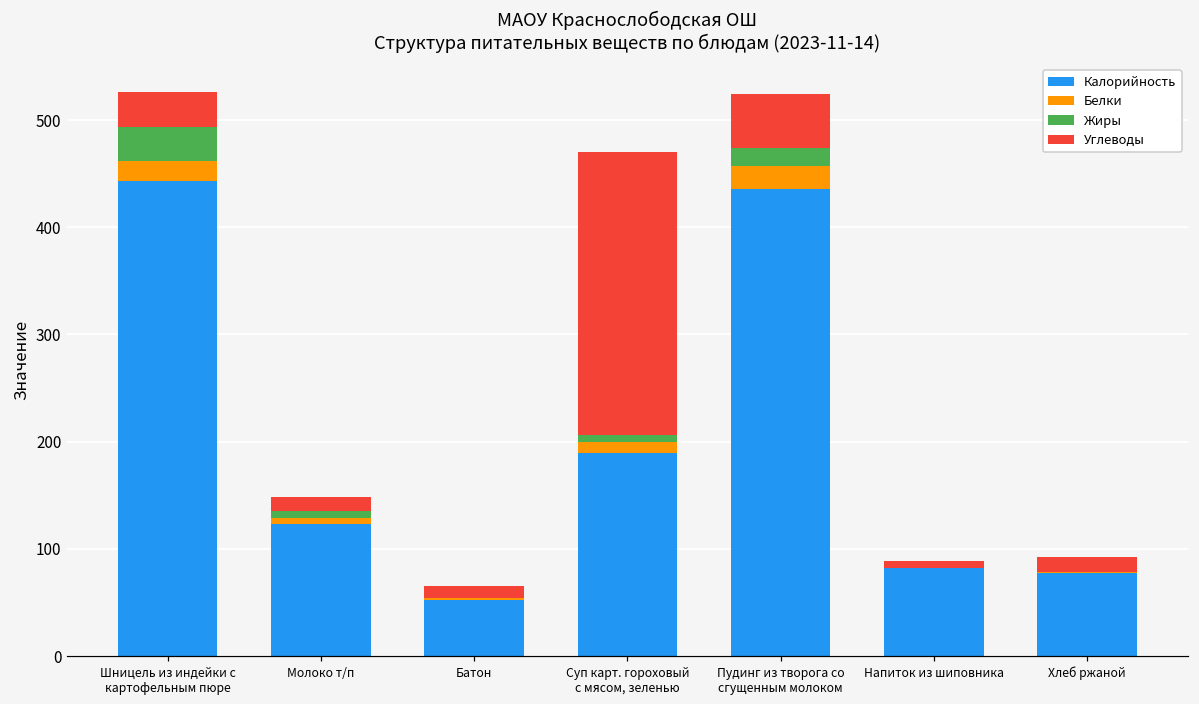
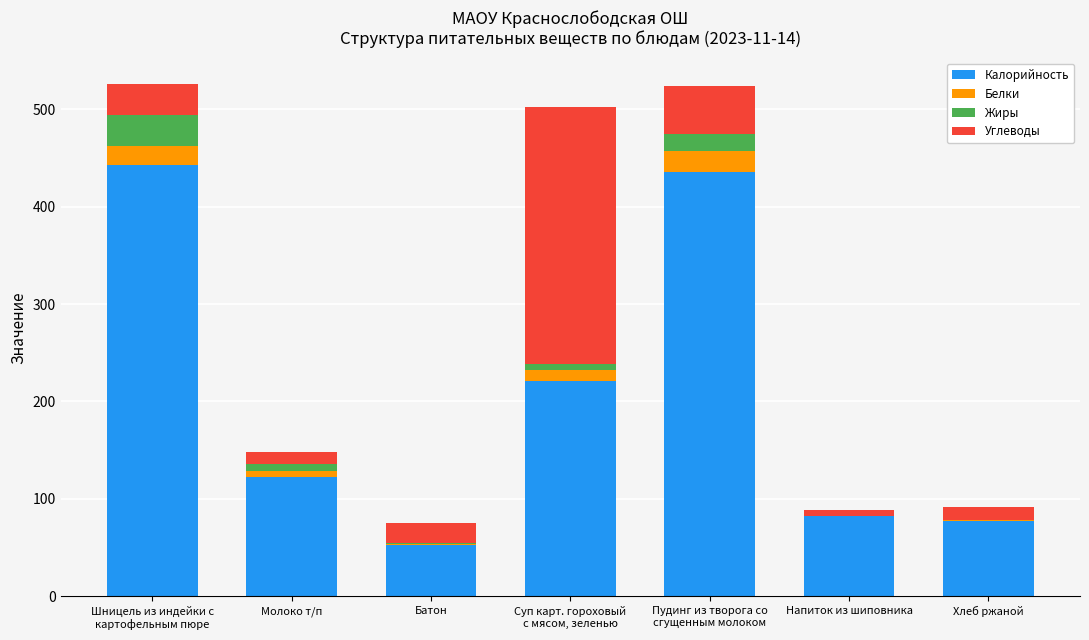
Углеводы, Батон: 10 -> 20
Калорийность, Суп карт. гороховый с мясом, зеленью: 190 -> 220
